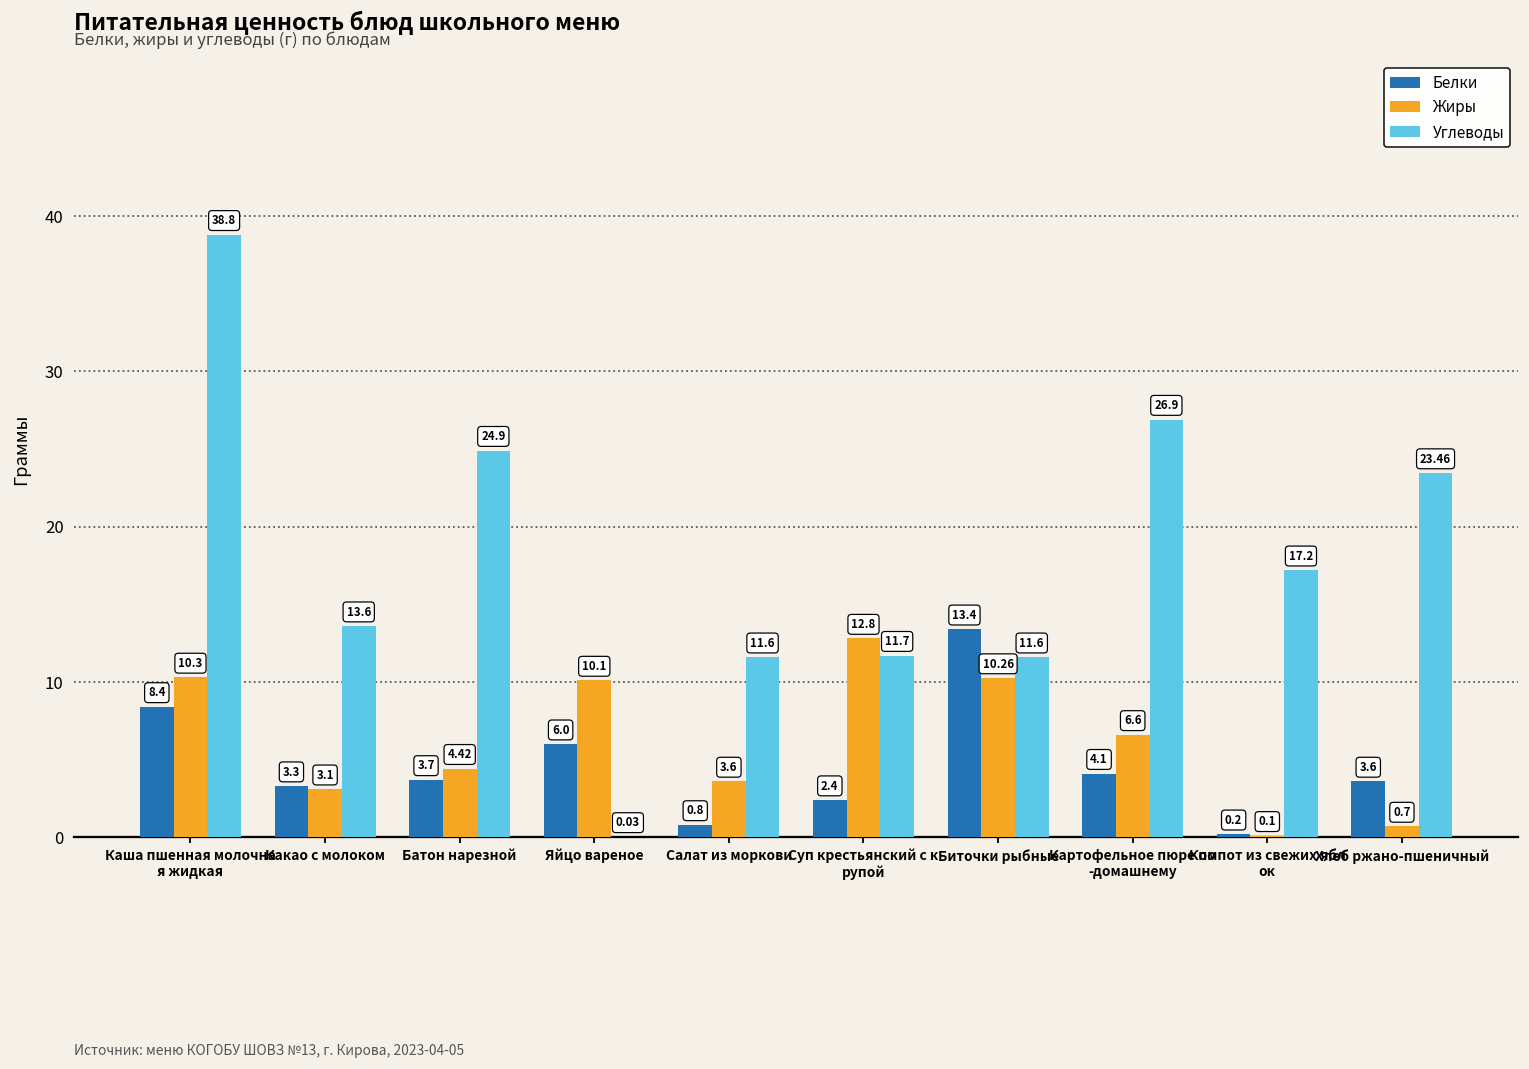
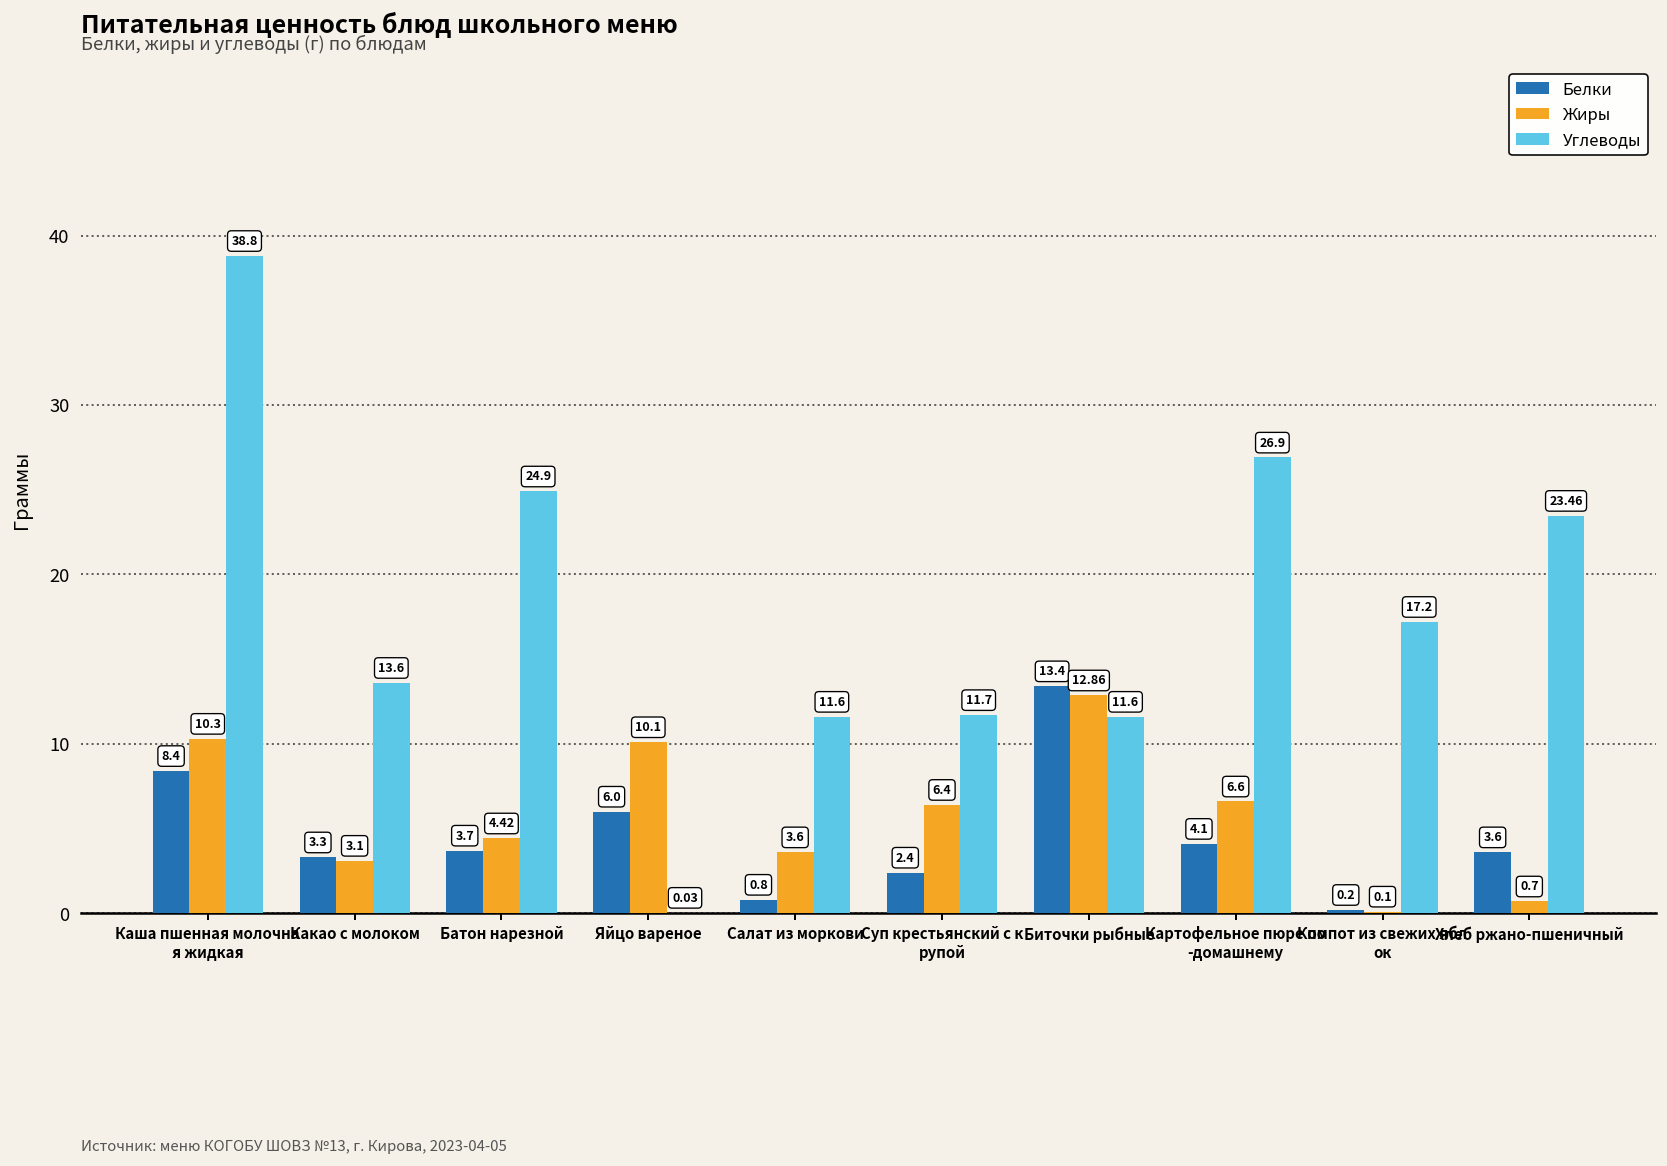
Жиры, Суп крестьянский с к рупой: 12.8 -> 6.4
Жиры, Биточки рыбные: 10.26 -> 12.86
